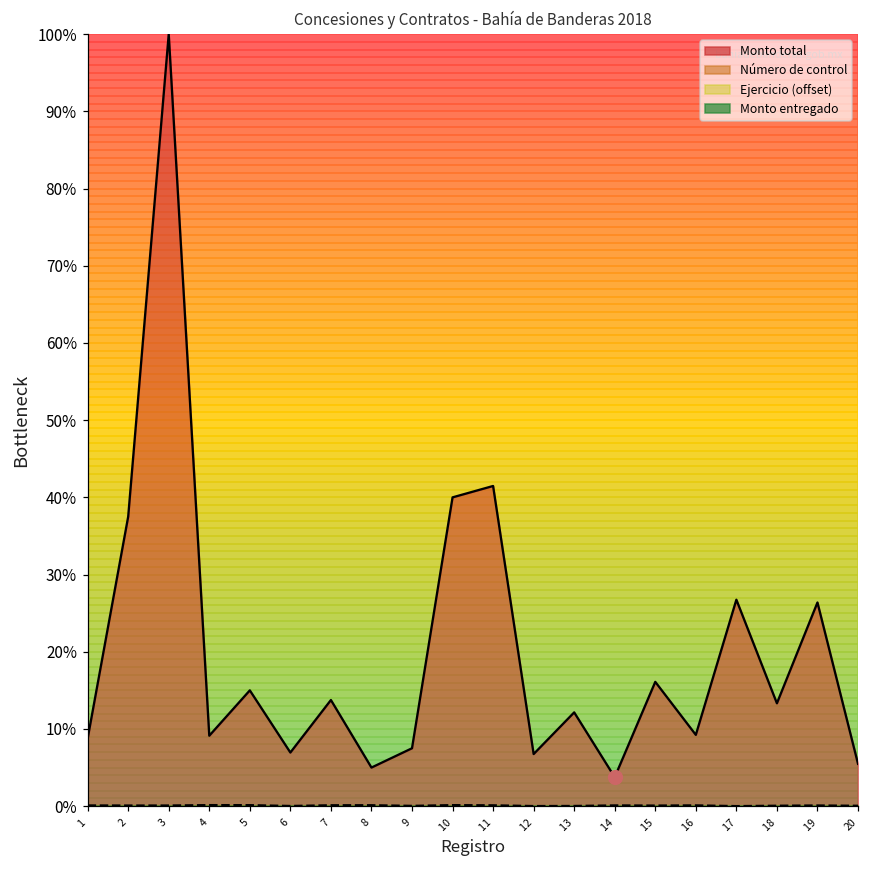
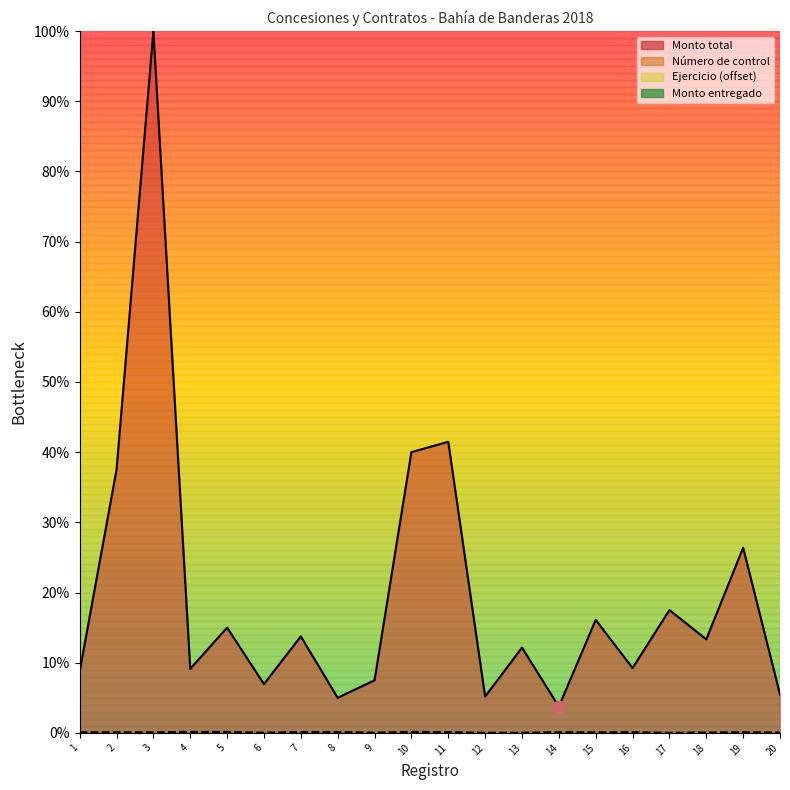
Monto total, 12: 7% -> 5%
Monto total, 17: 27% -> 18%
